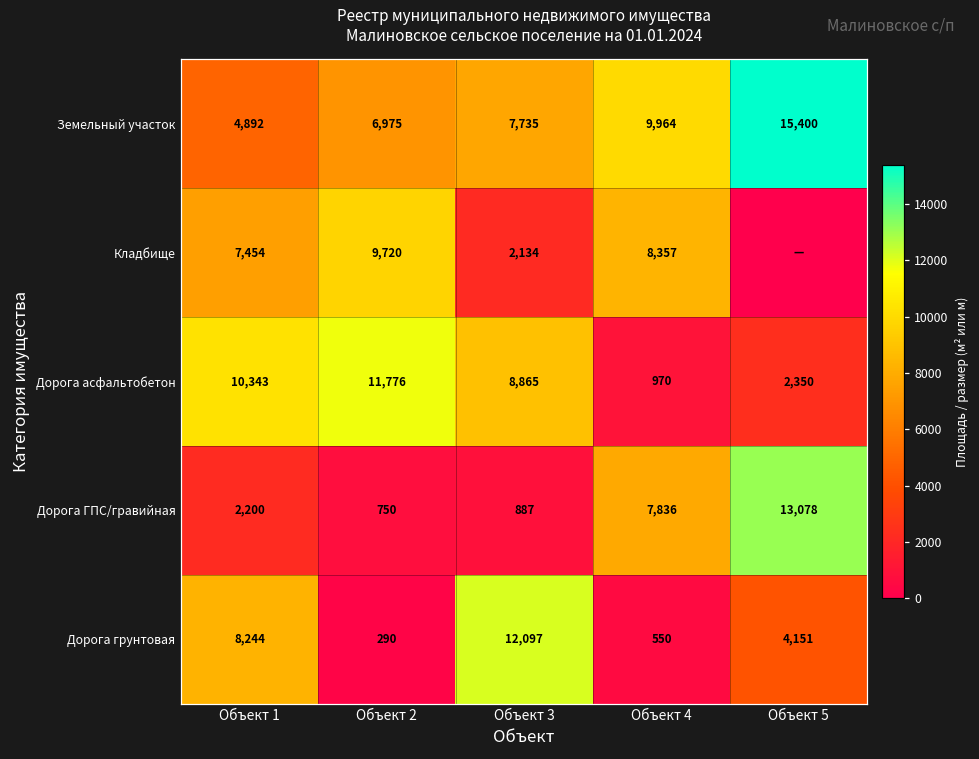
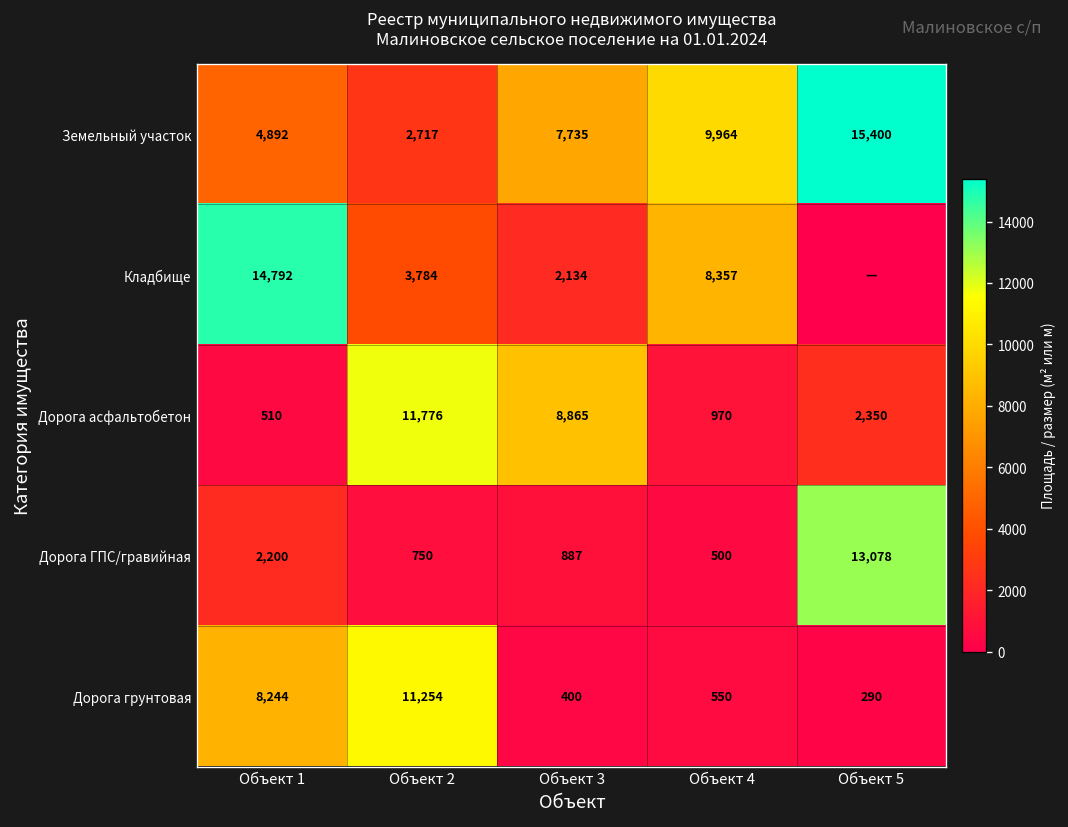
Земельный участок, Объект 2: 6,975 -> 2,717
Кладбище, Объект 1: 7,454 -> 14,792
Кладбище, Объект 2: 9,720 -> 3,784
Дорога асфальтобетон, Объект 1: 10,343 -> 510
Дорога ГПС/гравийная, Объект 4: 7,836 -> 500
Дорога грунтовая, Объект 2: 290 -> 11,254
Дорога грунтовая, Объект 3: 12,097 -> 400
Дорога грунтовая, Объект 5: 4,151 -> 290
